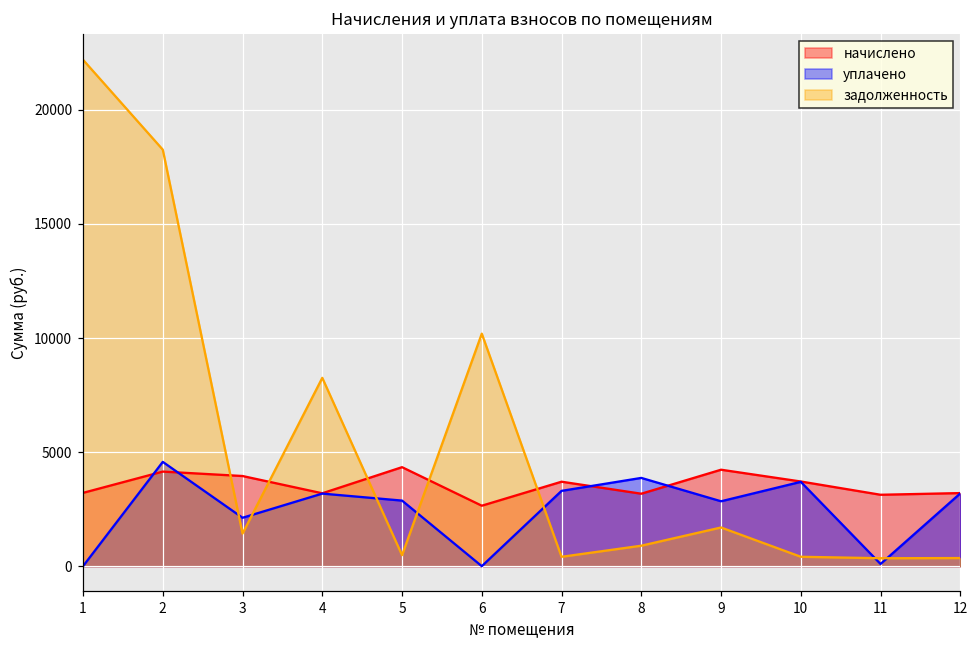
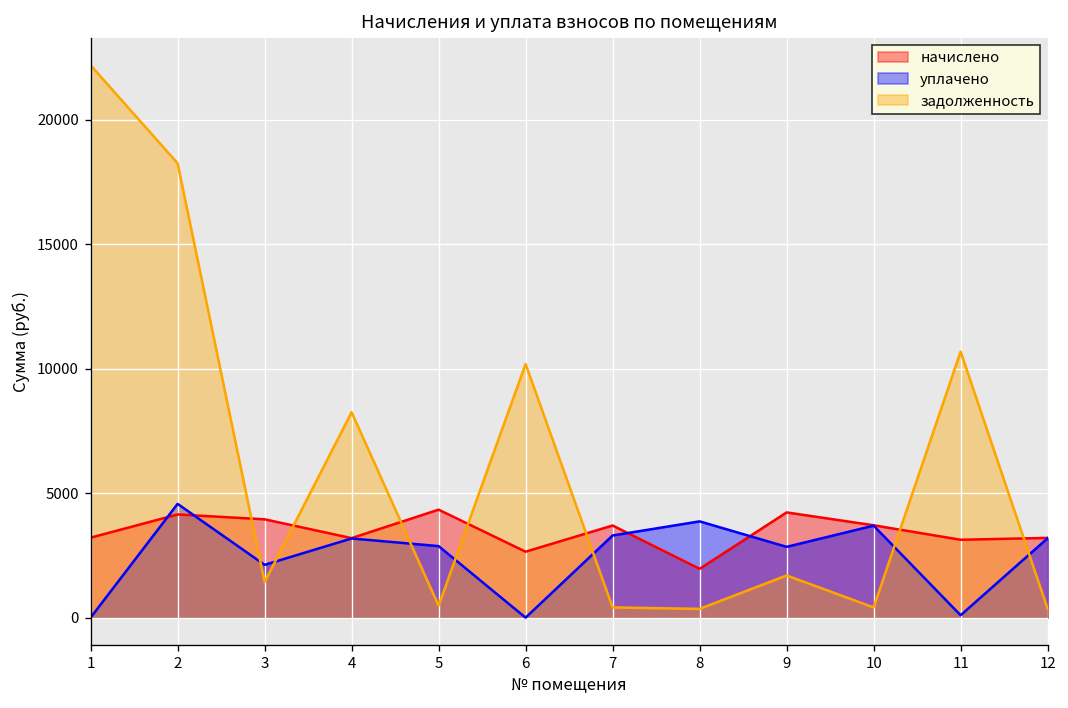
начислено, 8: 3200 -> 2000
задолженность, 8: 900 -> 400
задолженность, 11: 300 -> 10700
